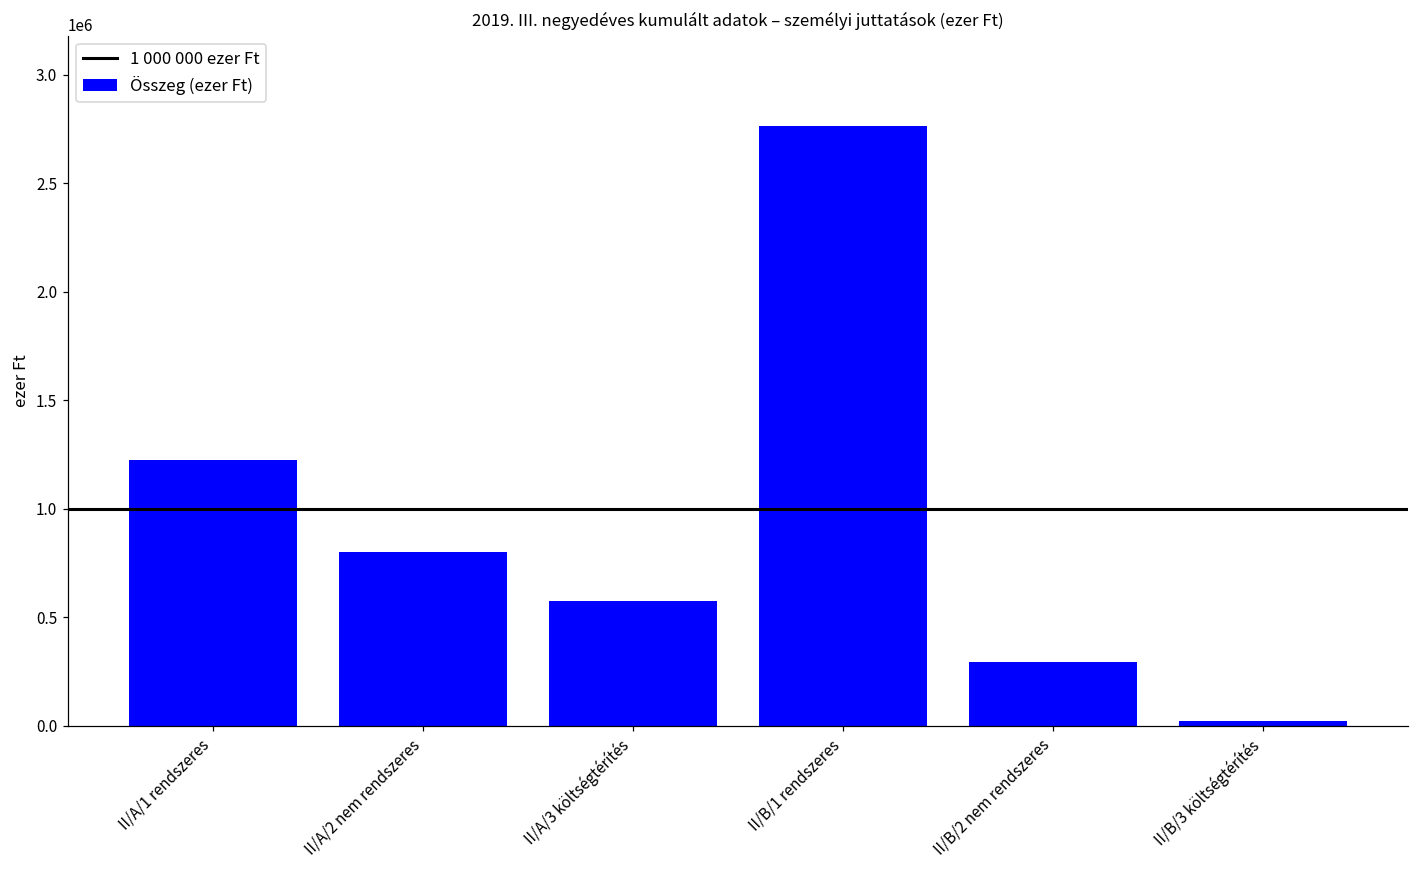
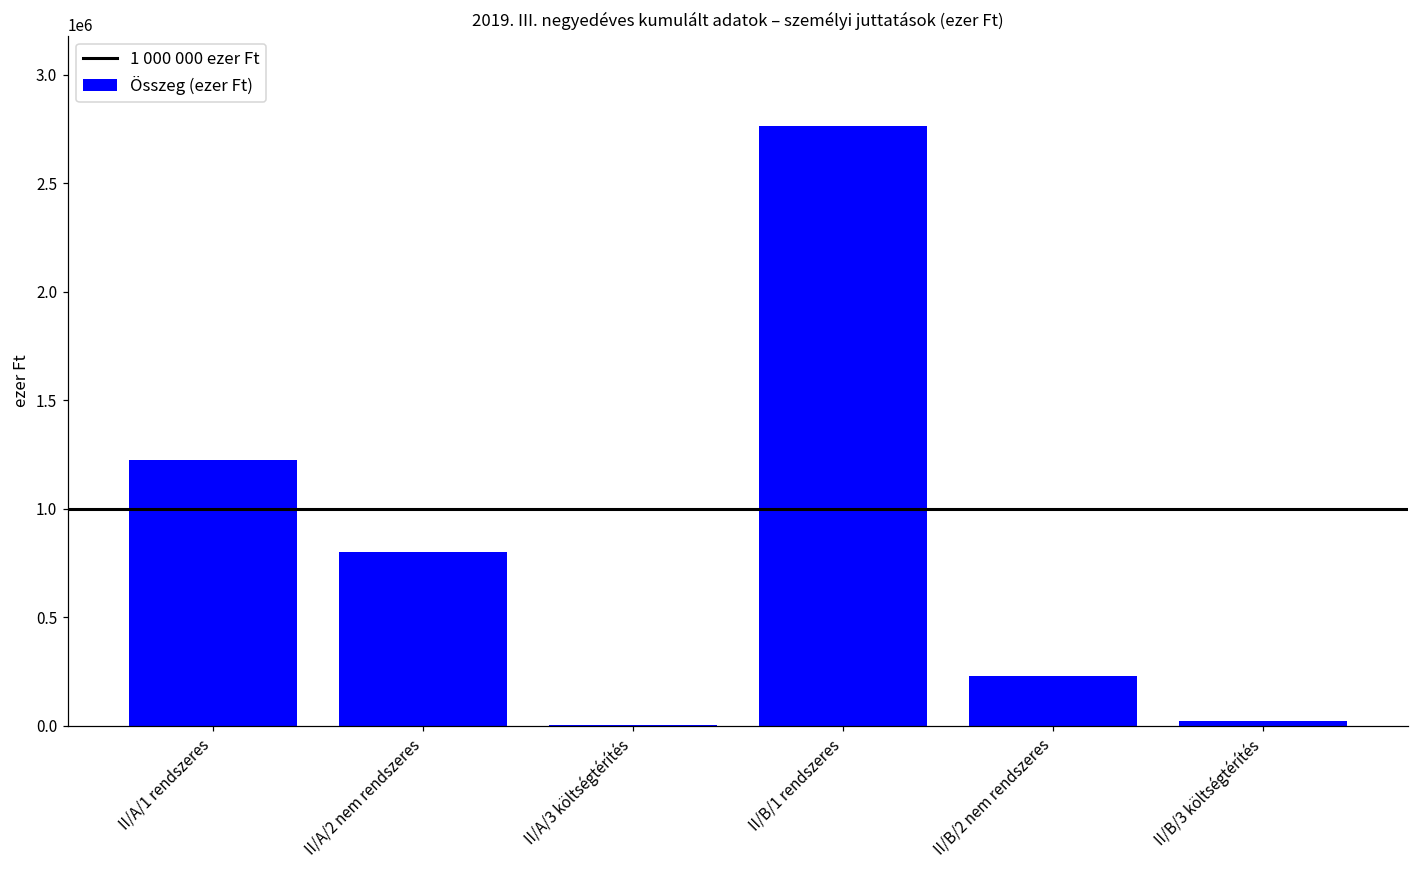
II/A/3 költségtérítés: 580000 -> 0
II/B/2 nem rendszeres: 300000 -> 230000
